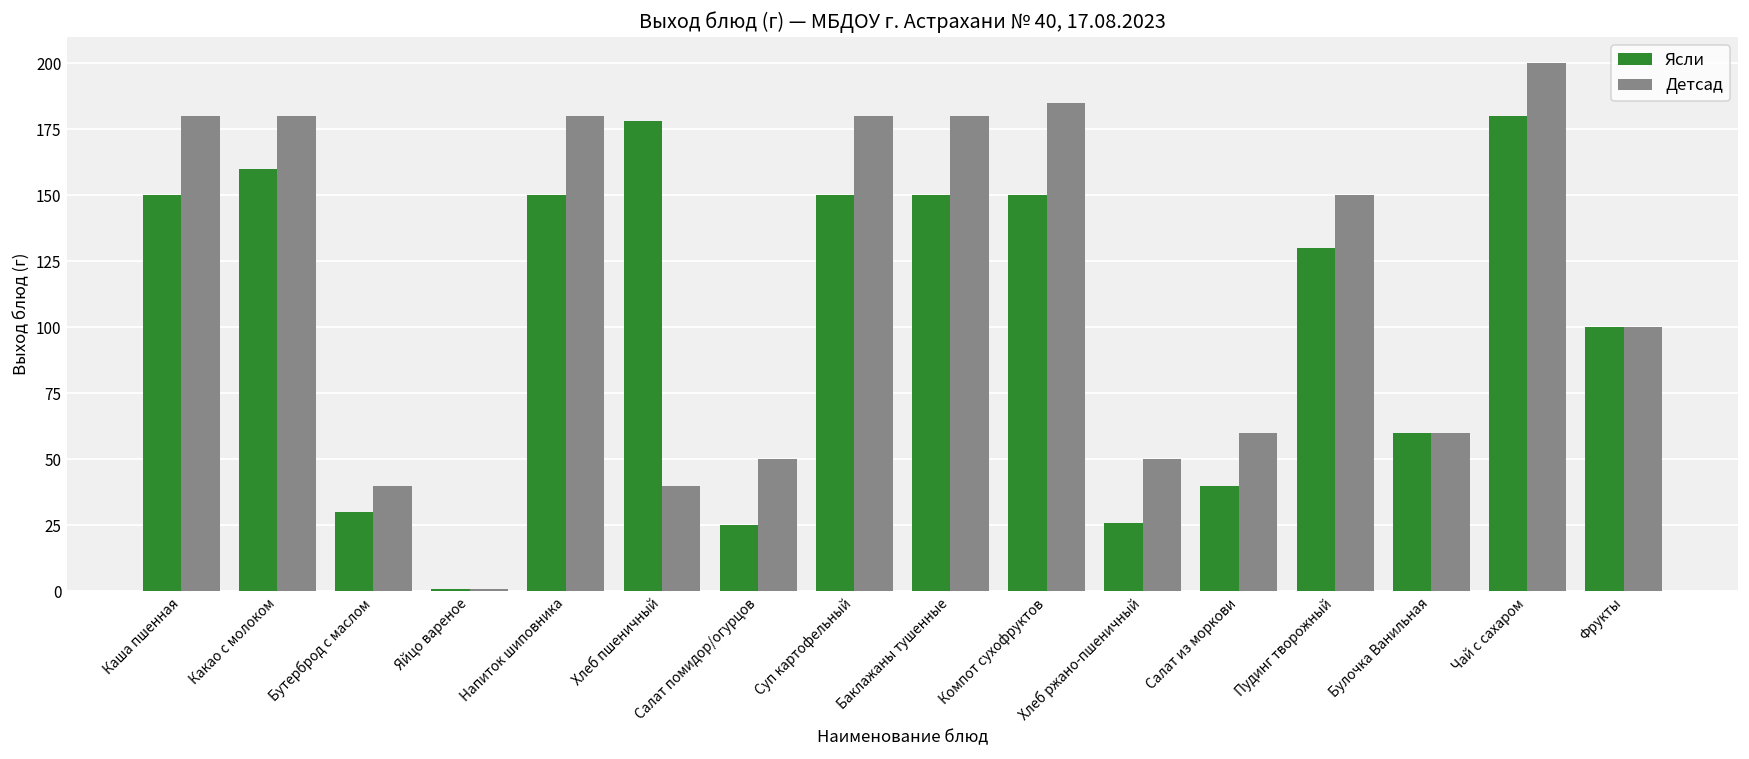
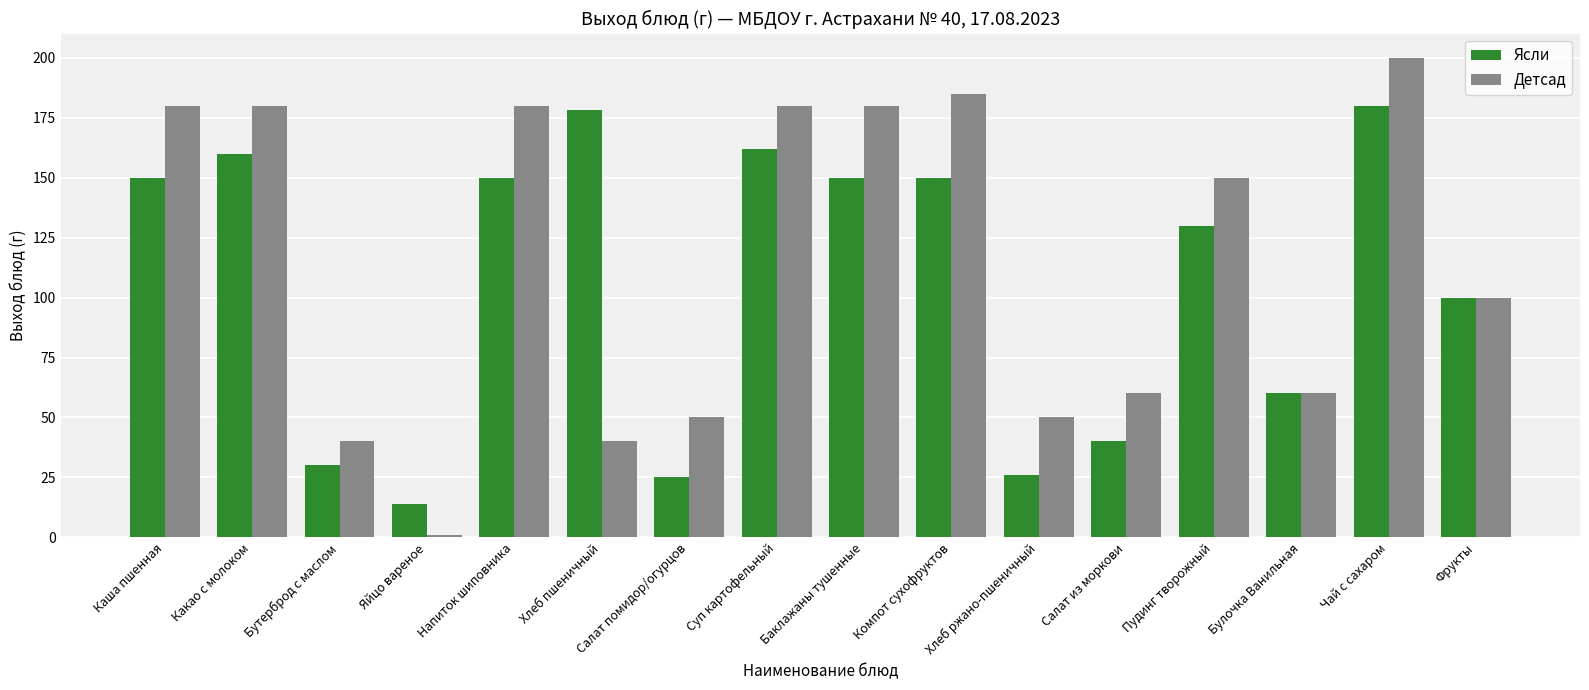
Ясли, Яйцо вареное: 1 -> 14
Ясли, Суп картофельный: 150 -> 162
